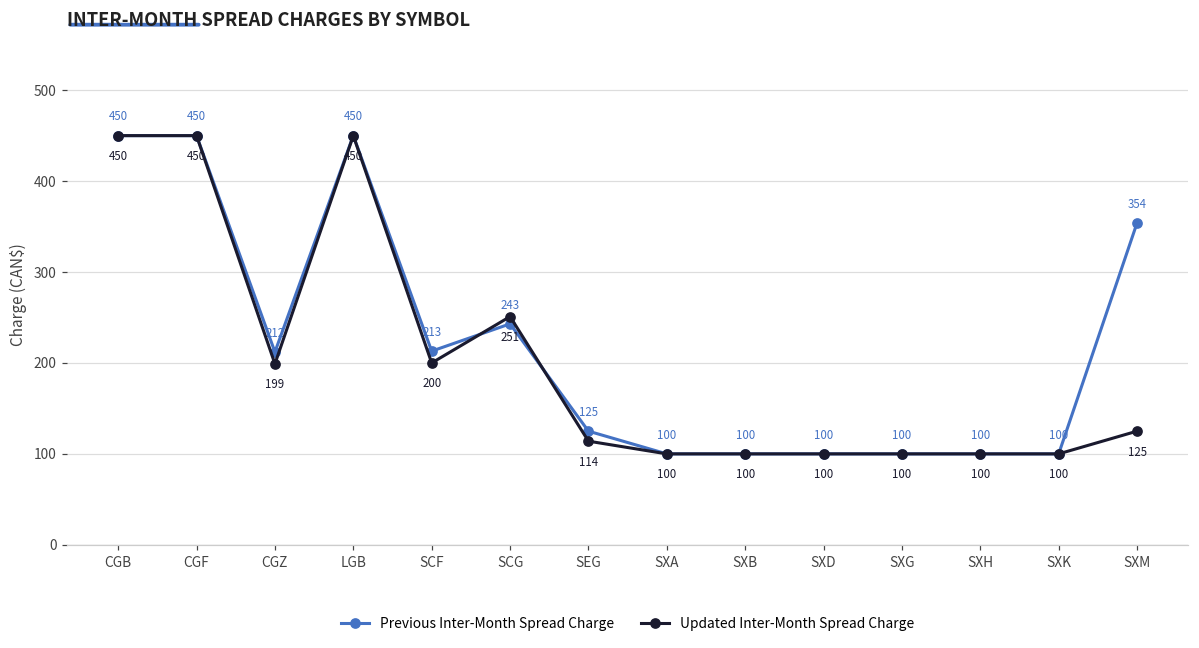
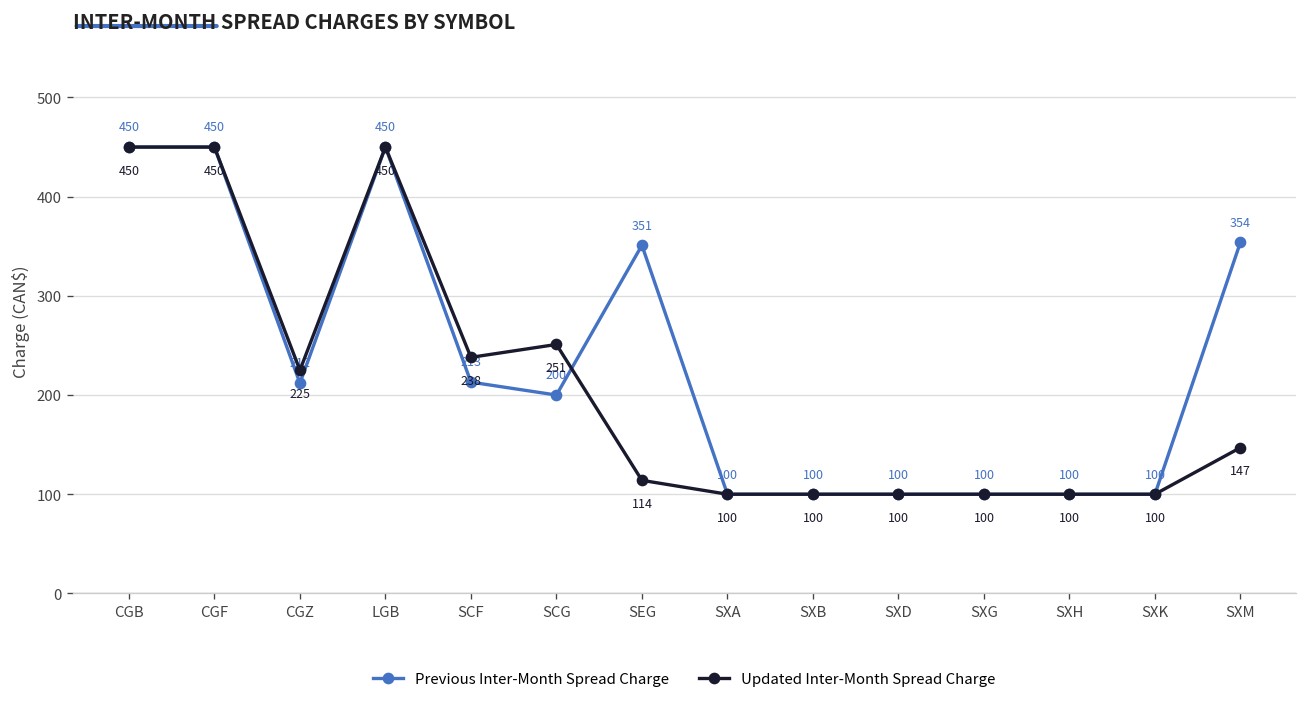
Updated Inter-Month Spread Charge, CGZ: 199 -> 225
Updated Inter-Month Spread Charge, SCF: 200 -> 238
Previous Inter-Month Spread Charge, SCG: 243 -> 200
Previous Inter-Month Spread Charge, SEG: 125 -> 351
Updated Inter-Month Spread Charge, SXM: 125 -> 147
